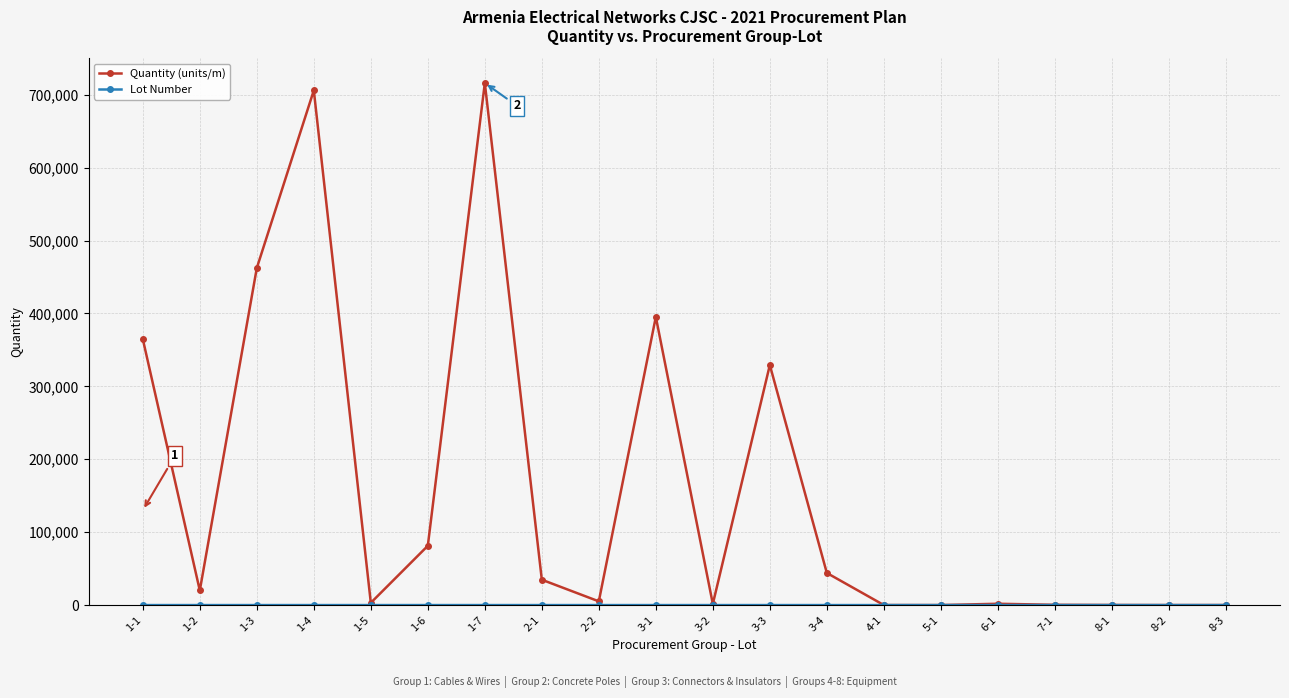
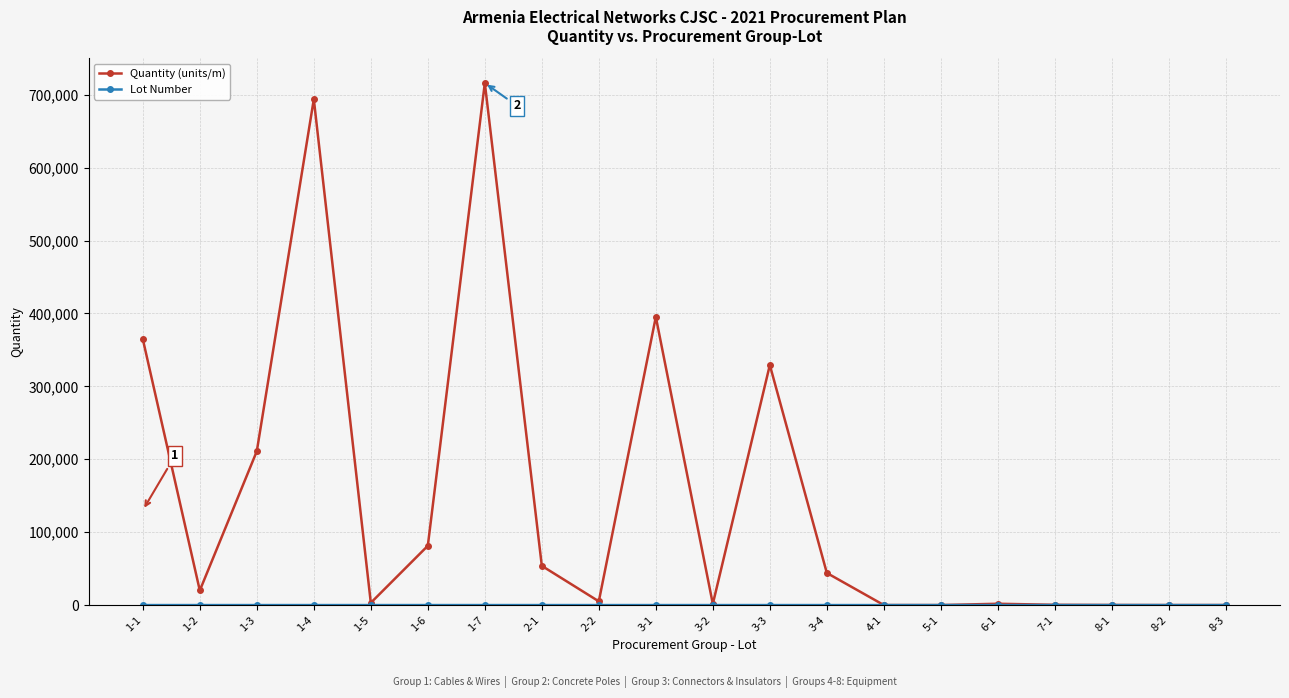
Quantity (units/m), 1-3: 460,000 -> 210,000
Quantity (units/m), 1-4: 710,000 -> 690,000
Quantity (units/m), 2-1: 30,000 -> 50,000
